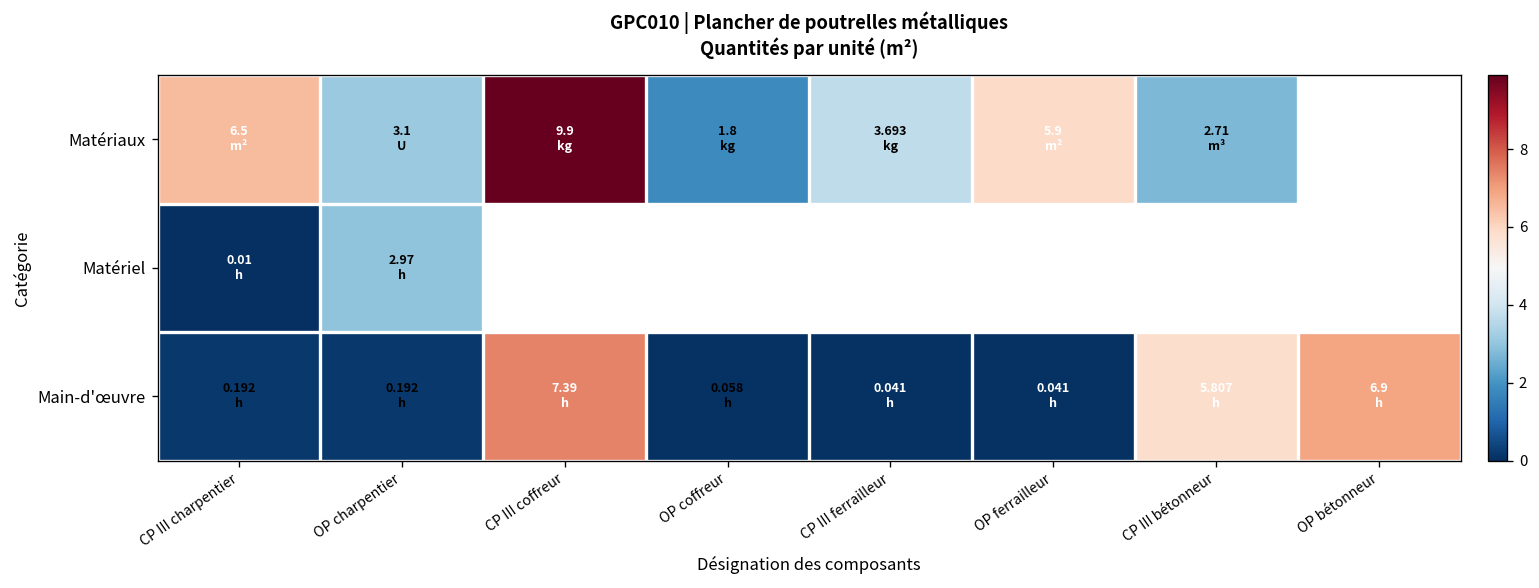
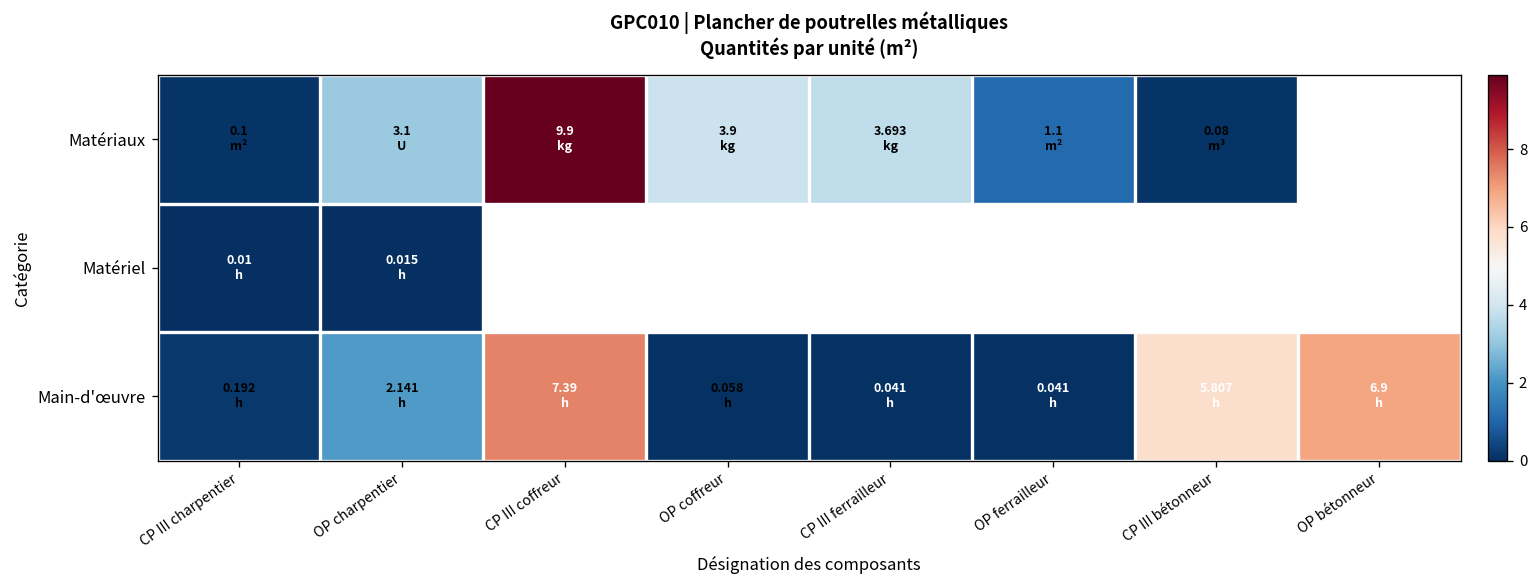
Matériaux, CP III charpentier: 6.5 -> 0.1
Matériaux, OP coffreur: 1.8 -> 3.9
Matériaux, OP ferrailleur: 5.9 -> 1.1
Matériaux, CP III bétonneur: 2.71 -> 0.08
Matériel, OP charpentier: 2.97 -> 0.015
Main-d'œuvre, OP charpentier: 0.192 -> 2.141
